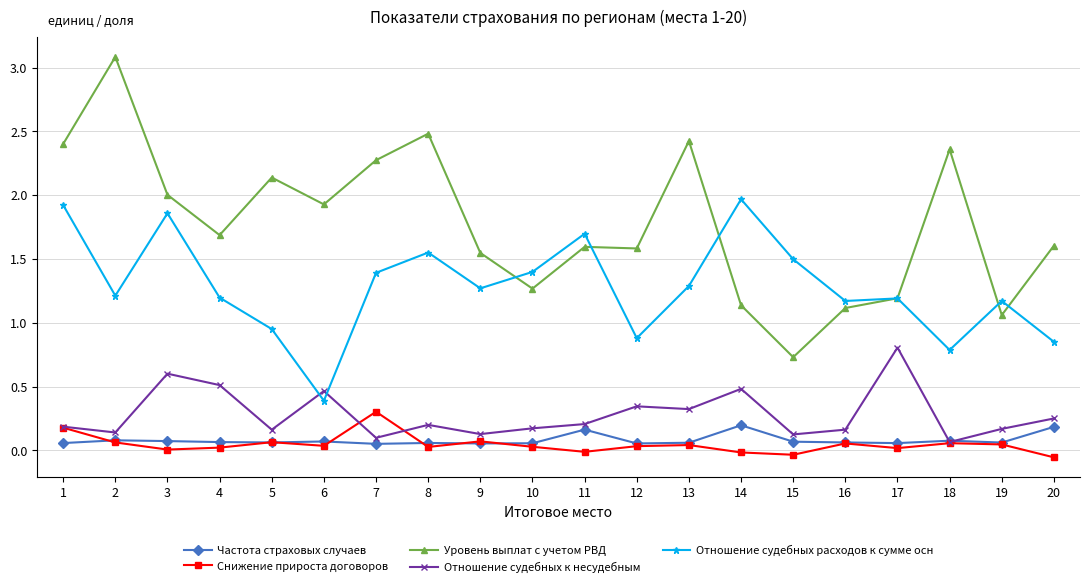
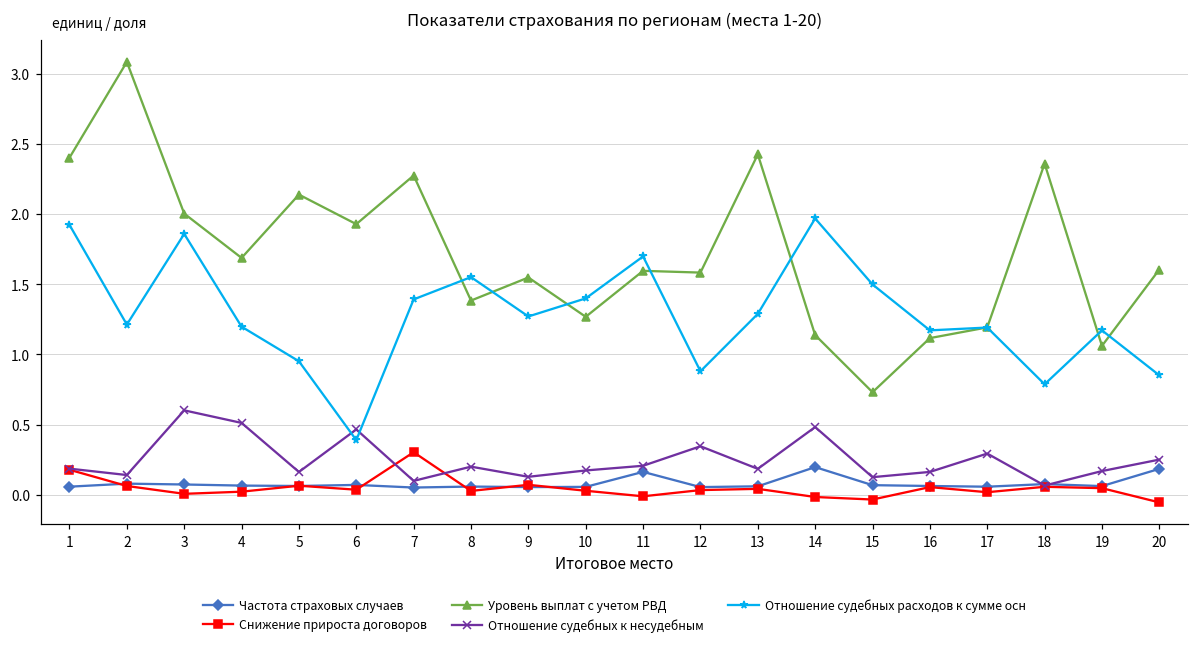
Уровень выплат с учетом РВД, 8: 2.48 -> 1.38
Отношение судебных к несудебным, 13: 0.32 -> 0.18
Отношение судебных к несудебным, 17: 0.81 -> 0.29
